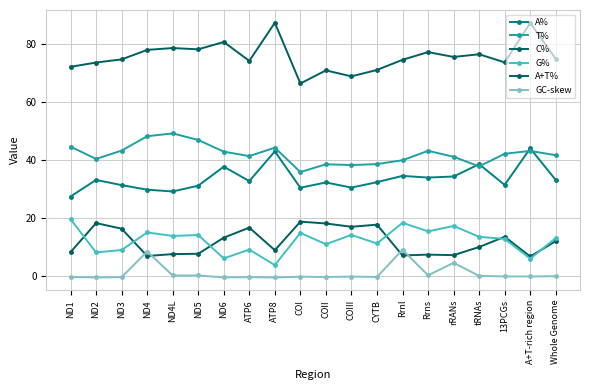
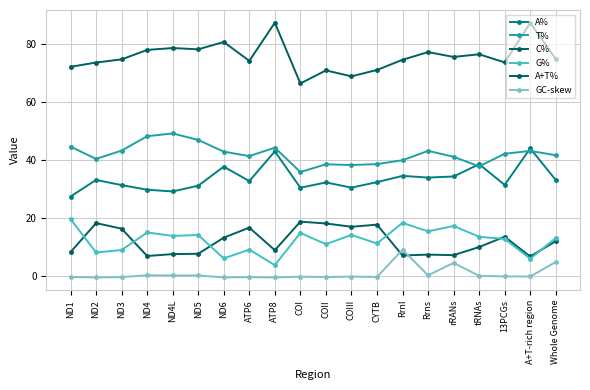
GC-skew, ND4: 9 -> 0
GC-skew, Whole Genome: 0 -> 5
